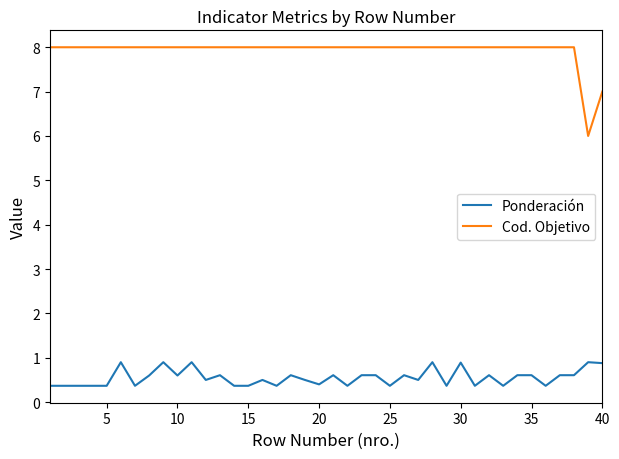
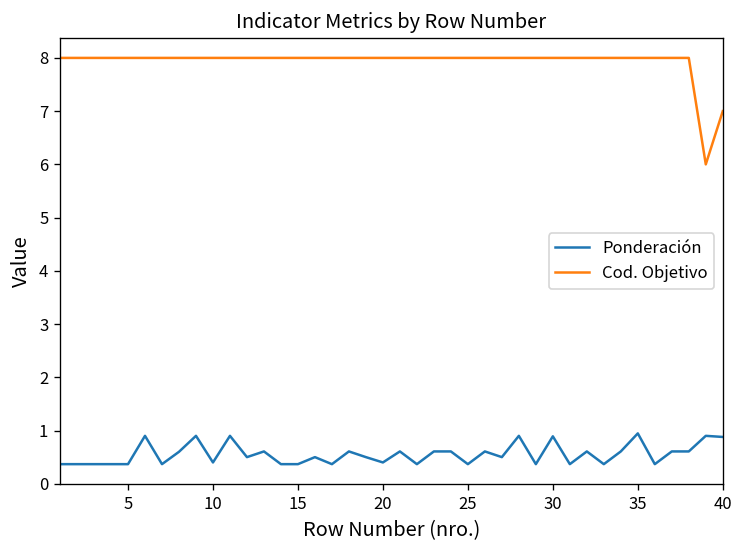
Ponderación, 10: 0.6 -> 0.4
Ponderación, 35: 0.6 -> 0.9
